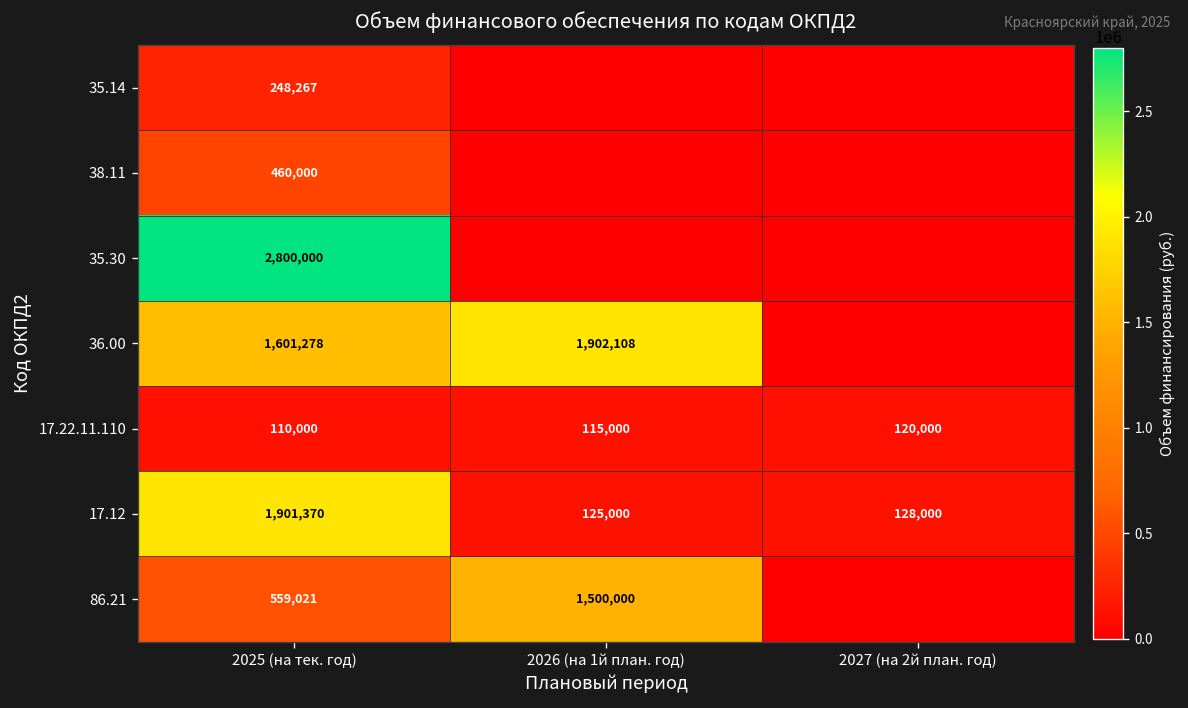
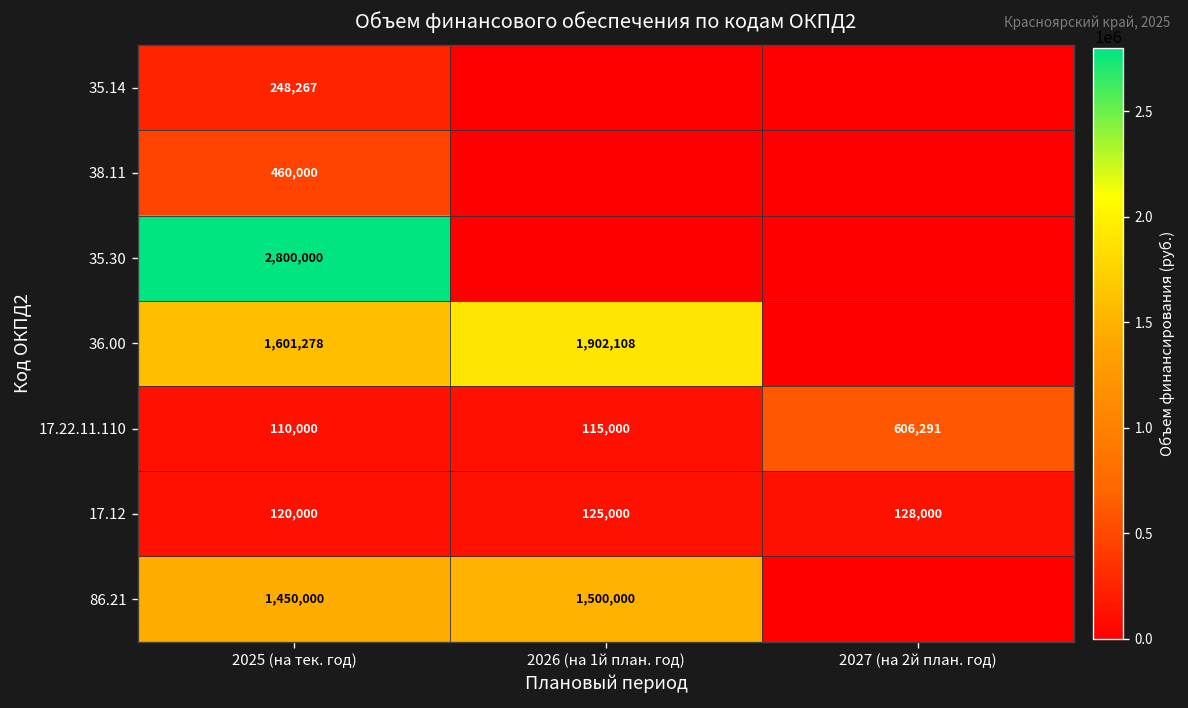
17.22.11.110, 2027 (на 2й план. год): 120,000 -> 606,291
17.12, 2025 (на тек. год): 1,901,370 -> 120,000
86.21, 2025 (на тек. год): 559,021 -> 1,450,000
